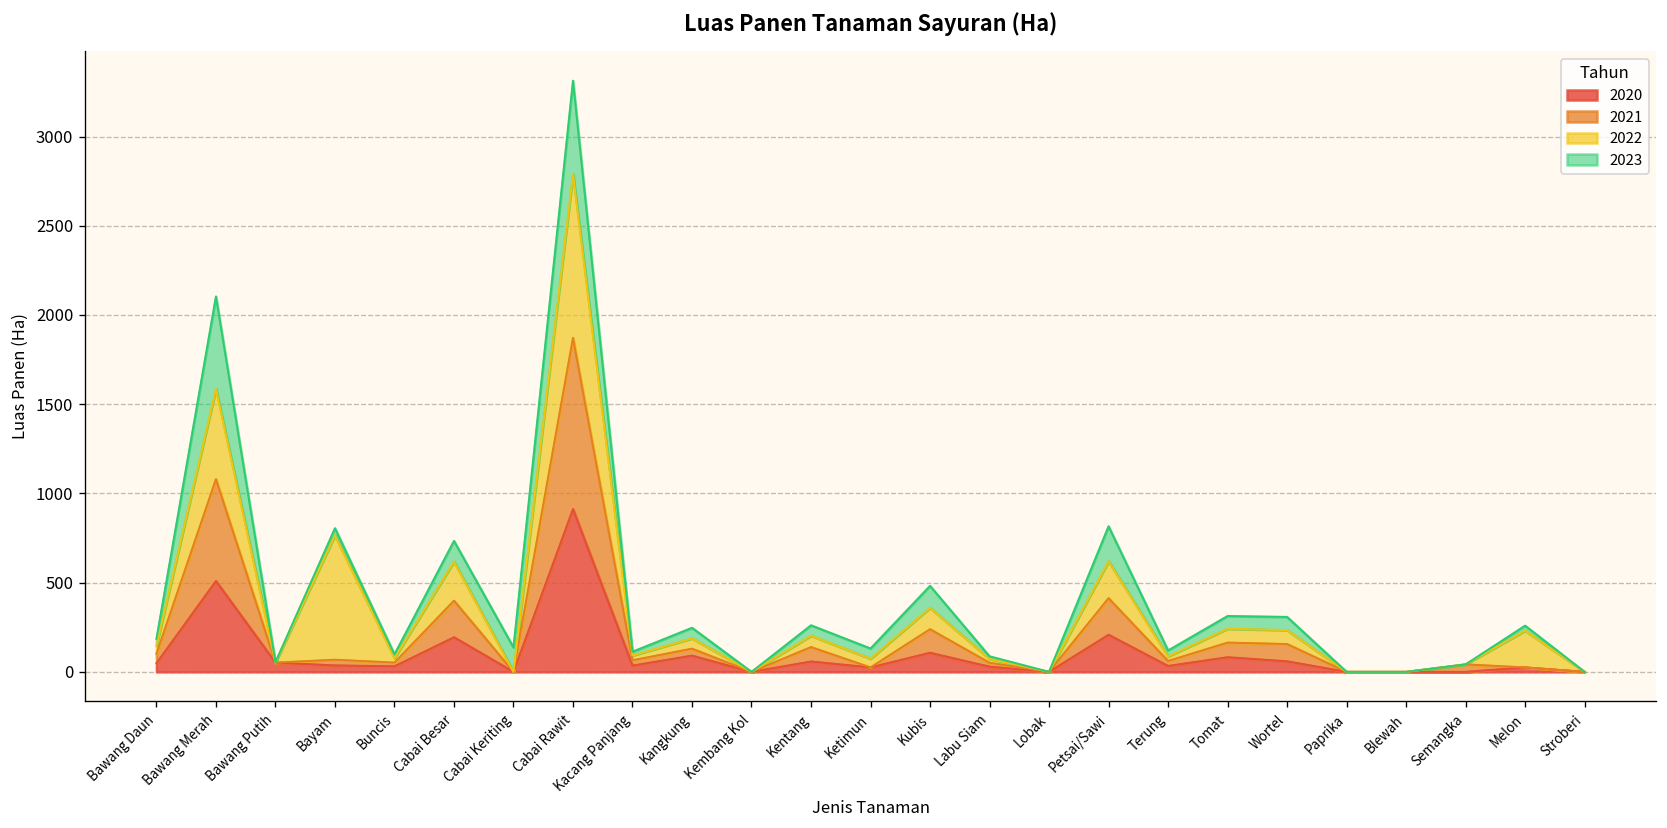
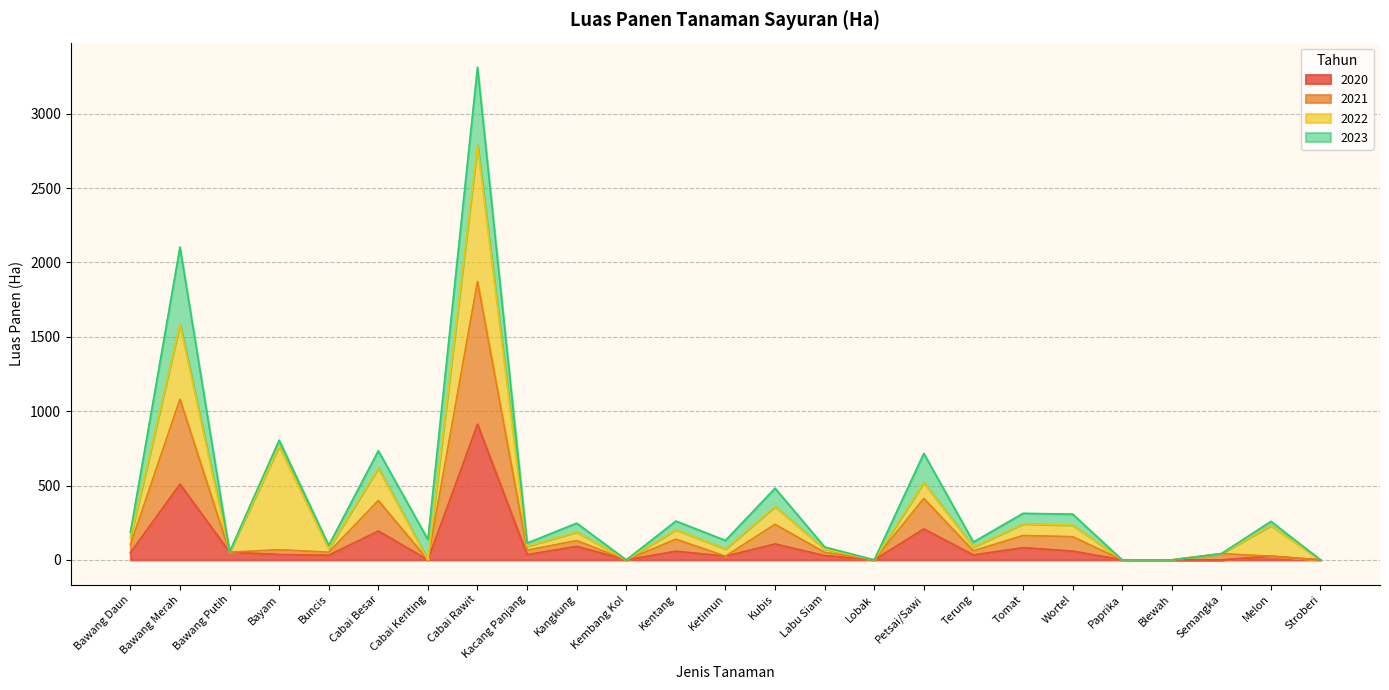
2022, Petsai/Sawi: 210 -> 110
